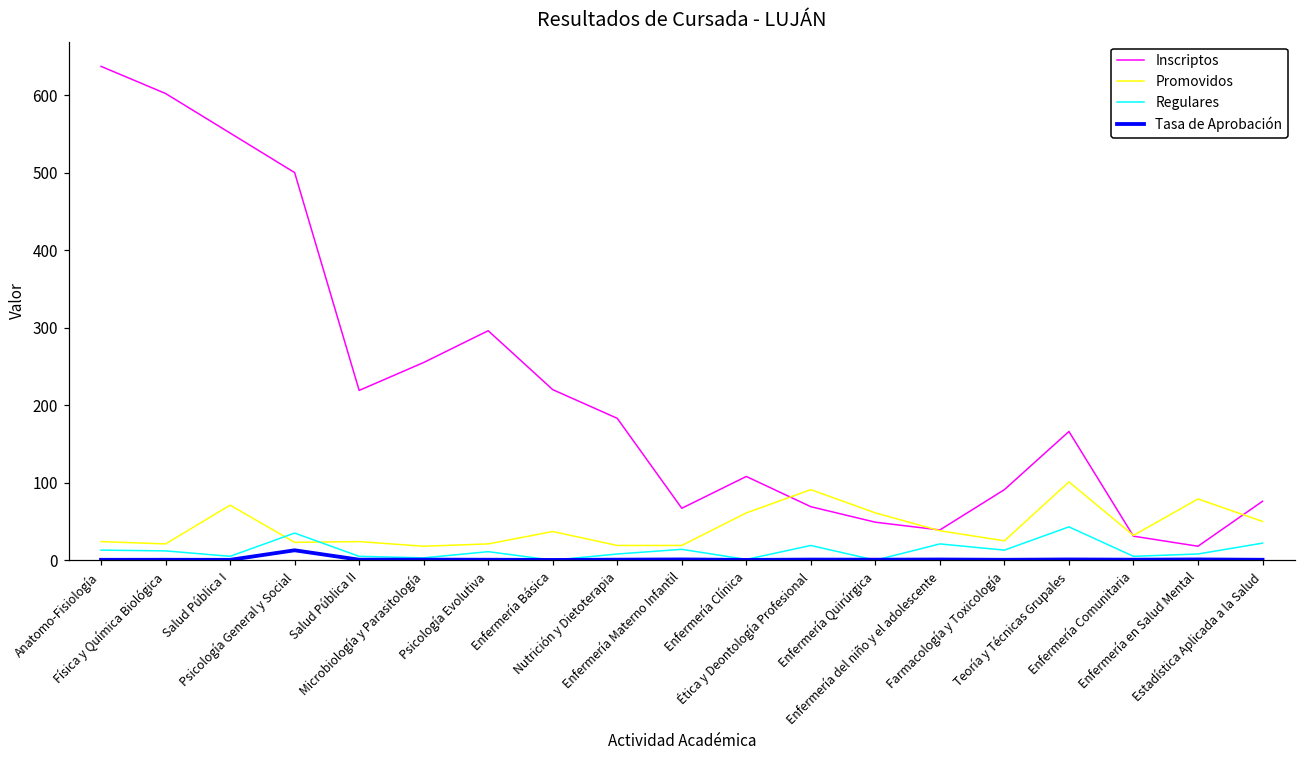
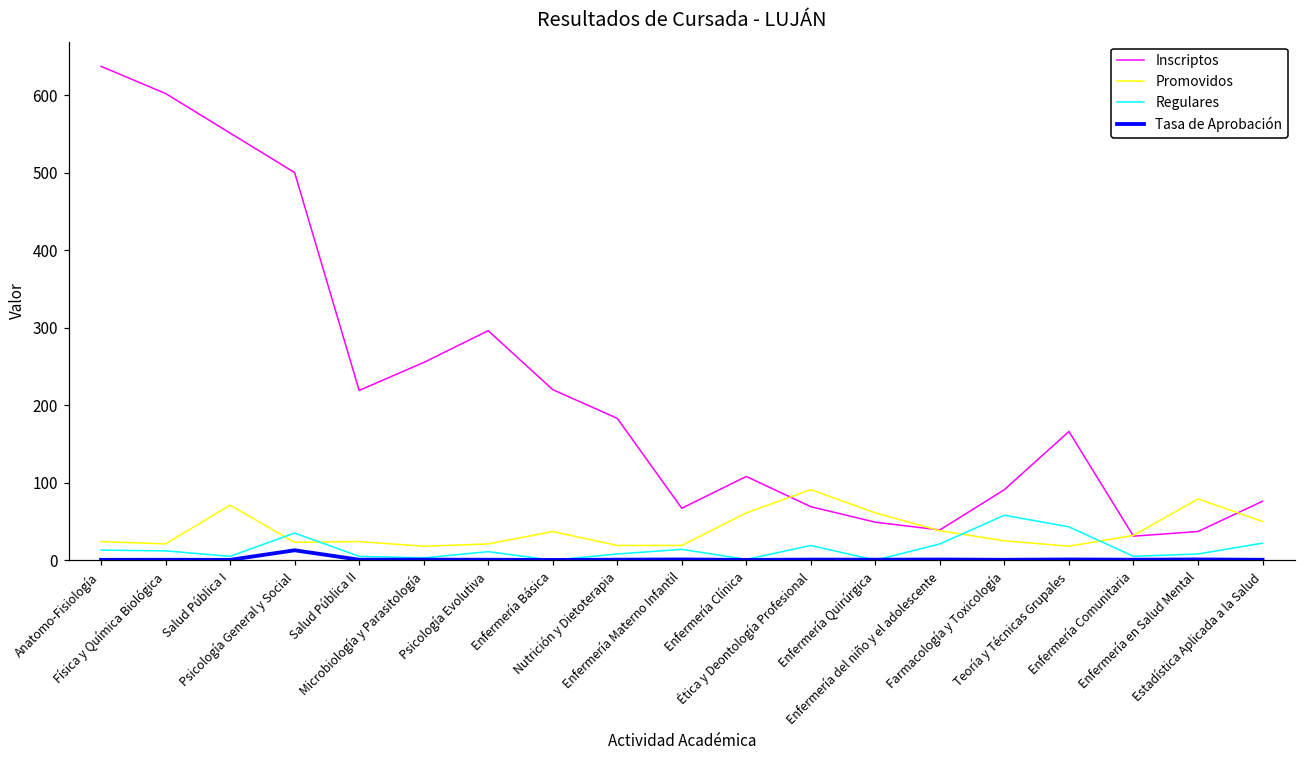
Regulares, Farmacología y Toxicología: 10 -> 60
Promovidos, Teoría y Técnicas Grupales: 100 -> 20
Inscriptos, Enfermería en Salud Mental: 20 -> 40
